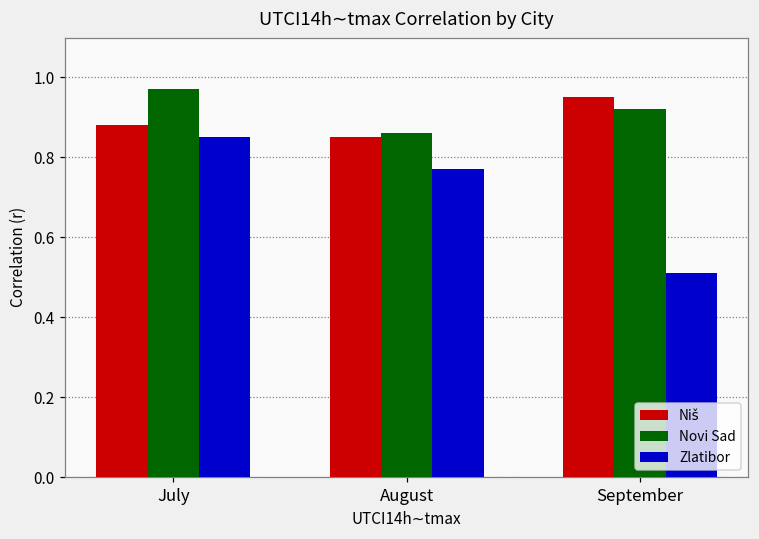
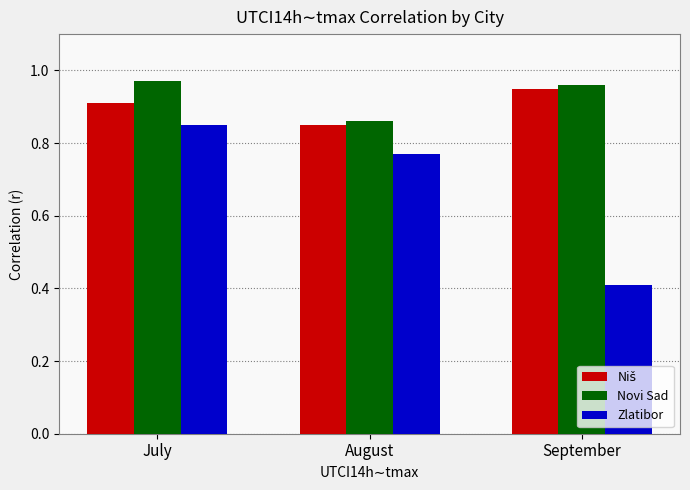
Niš, July: 0.88 -> 0.91
Novi Sad, September: 0.92 -> 0.96
Zlatibor, September: 0.51 -> 0.41
